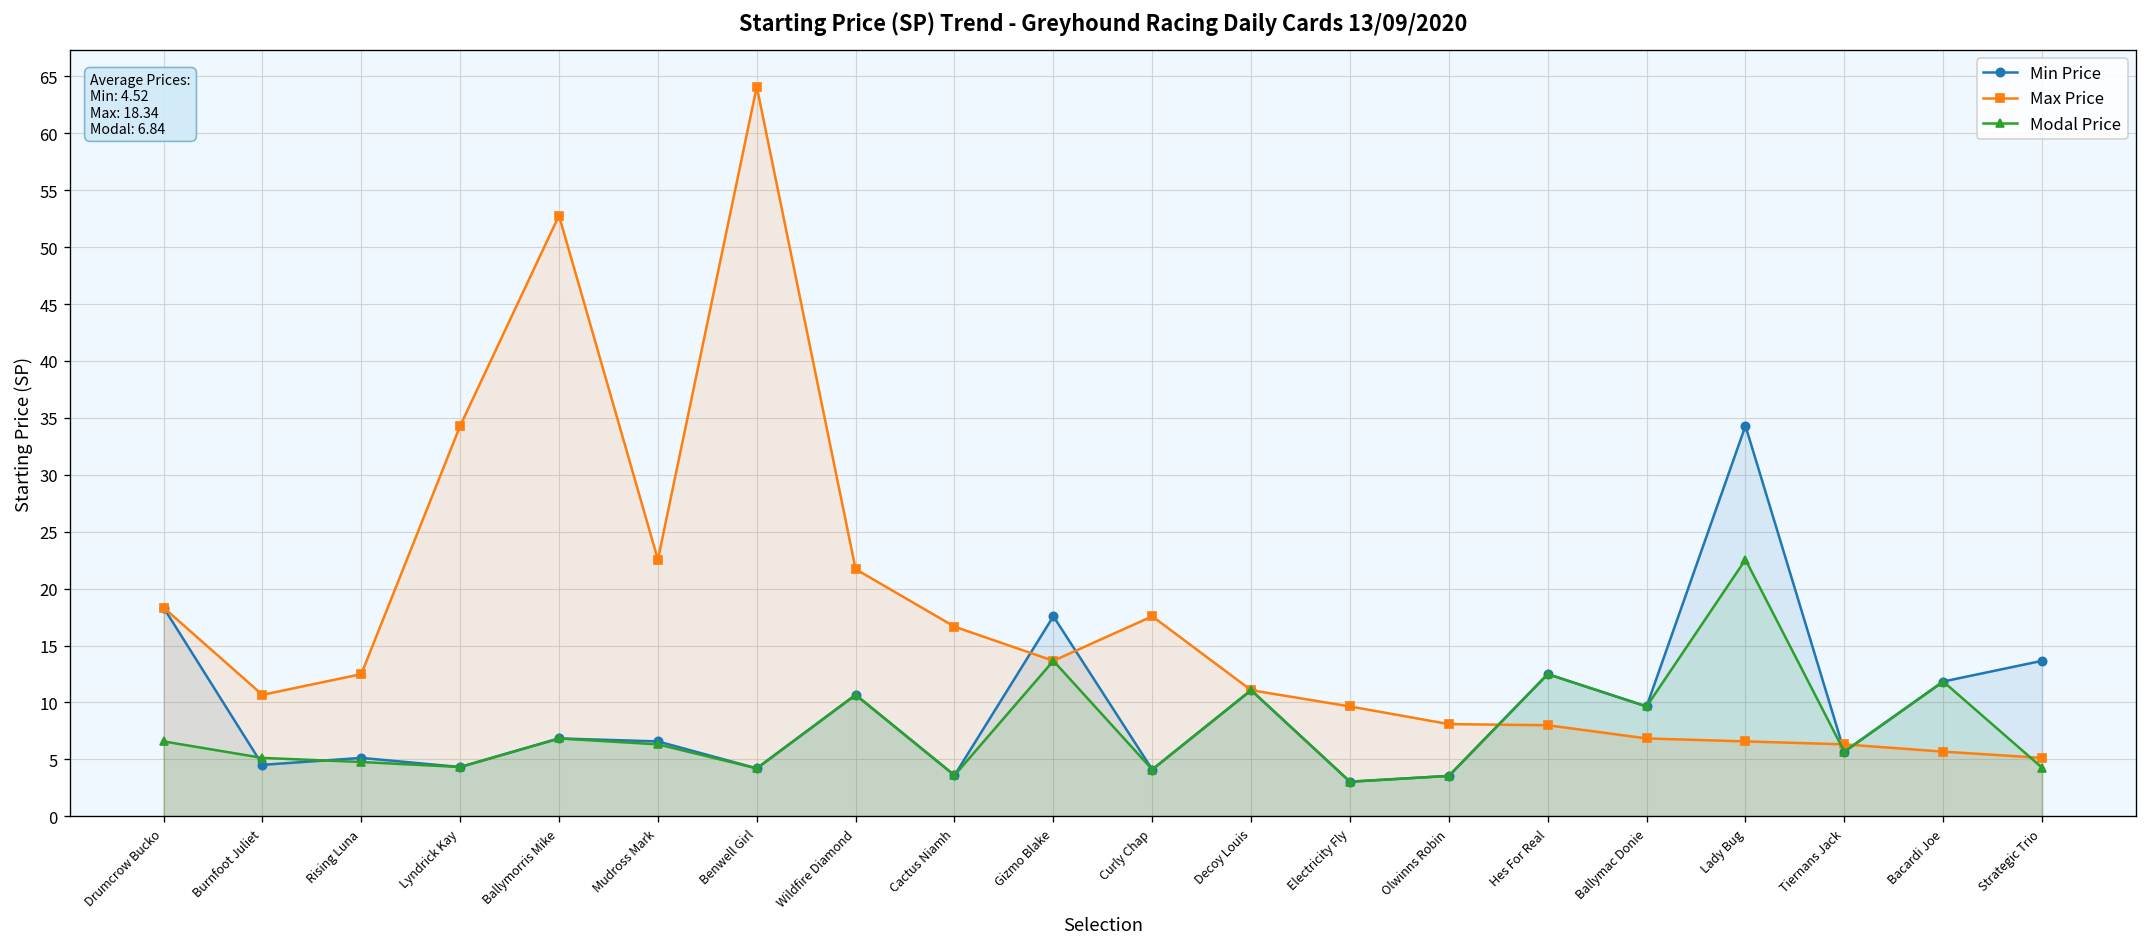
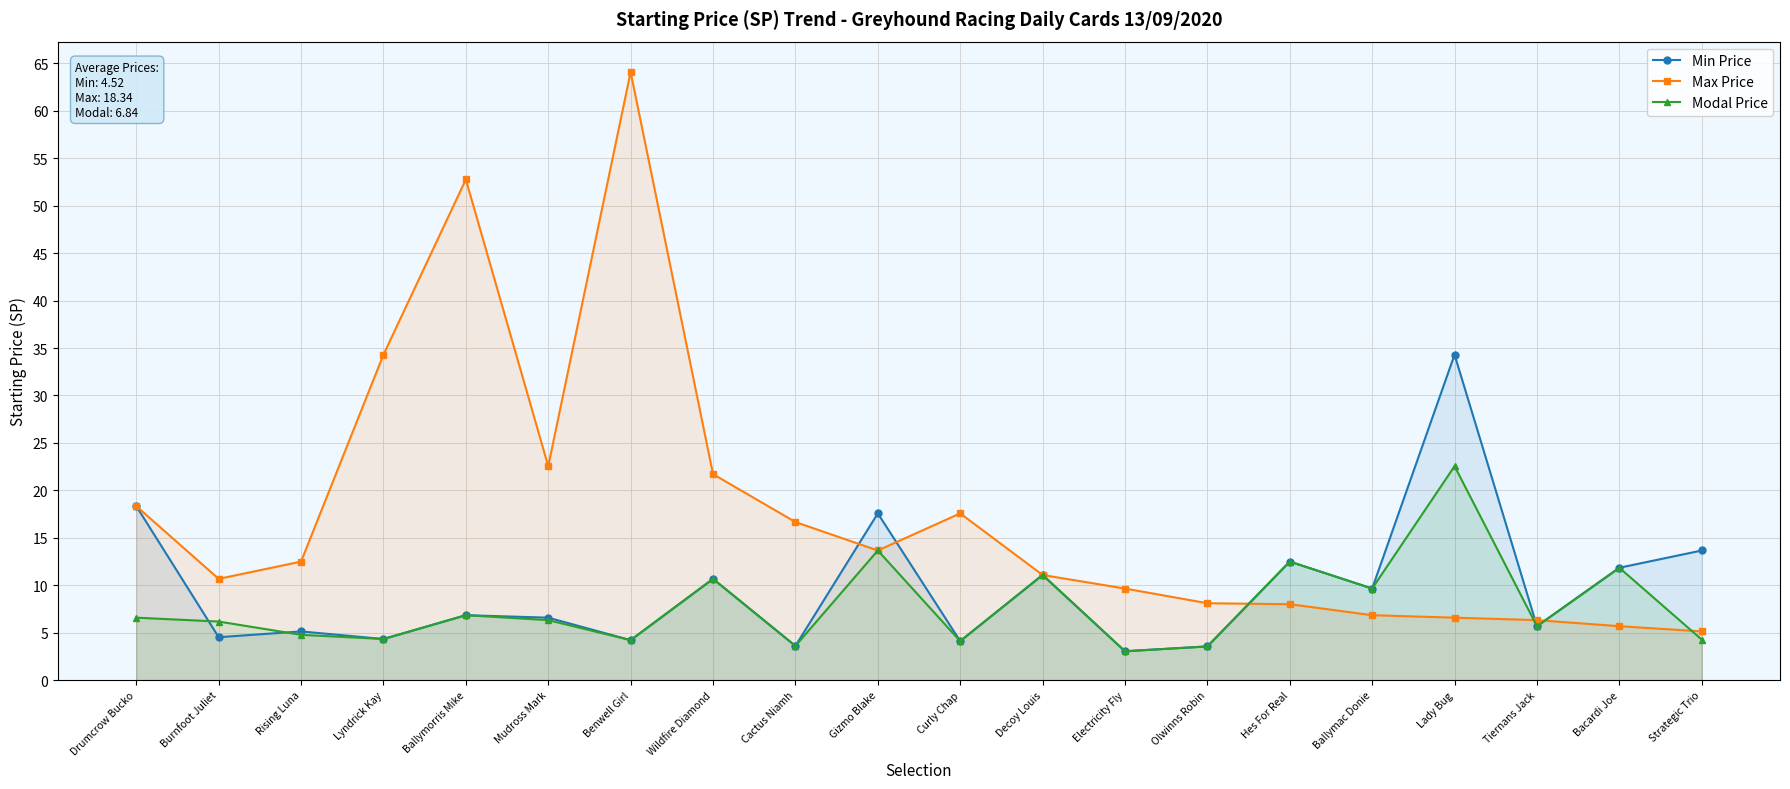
Modal Price, Burnfoot Juliet: 5 -> 6
